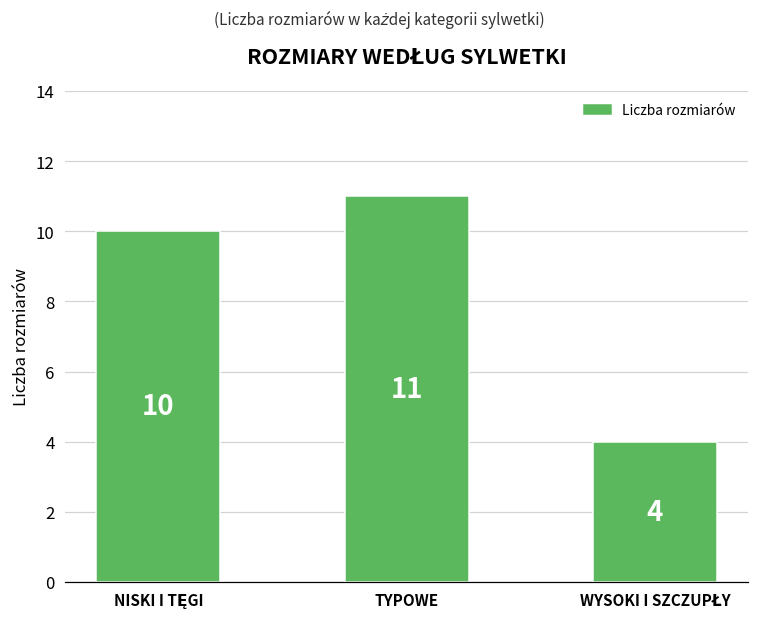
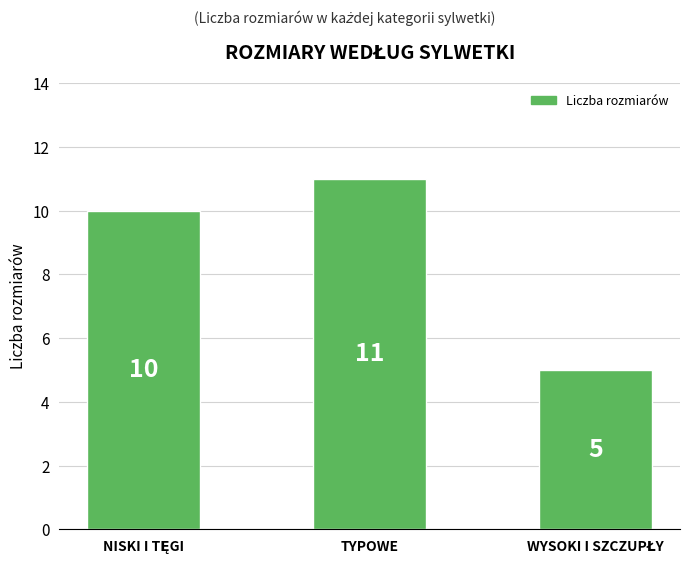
WYSOKI I SZCZUPŁY: 4 -> 5
